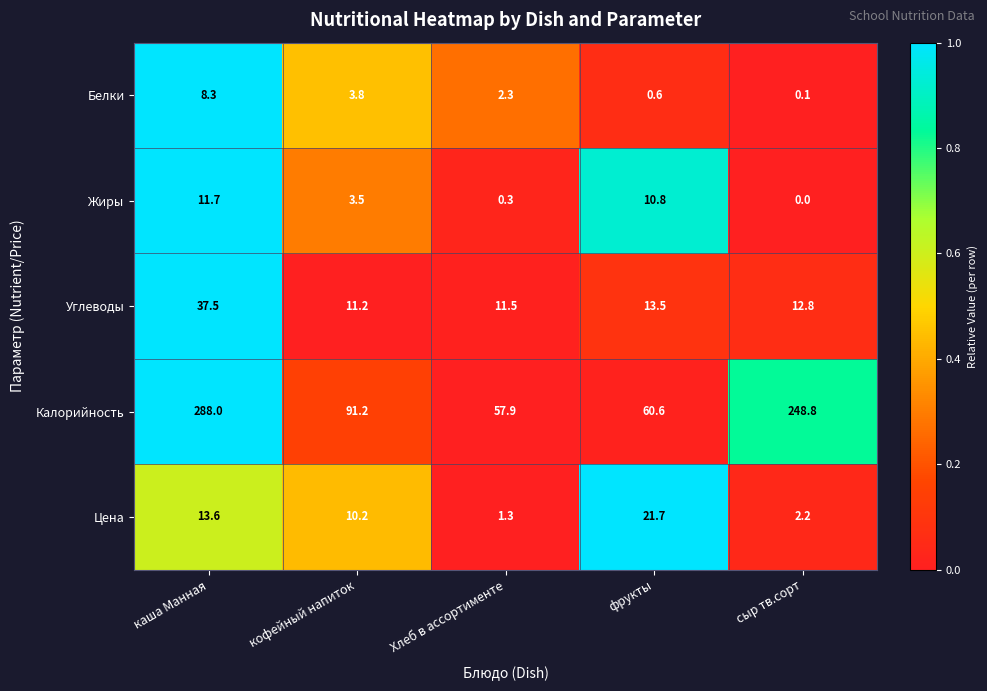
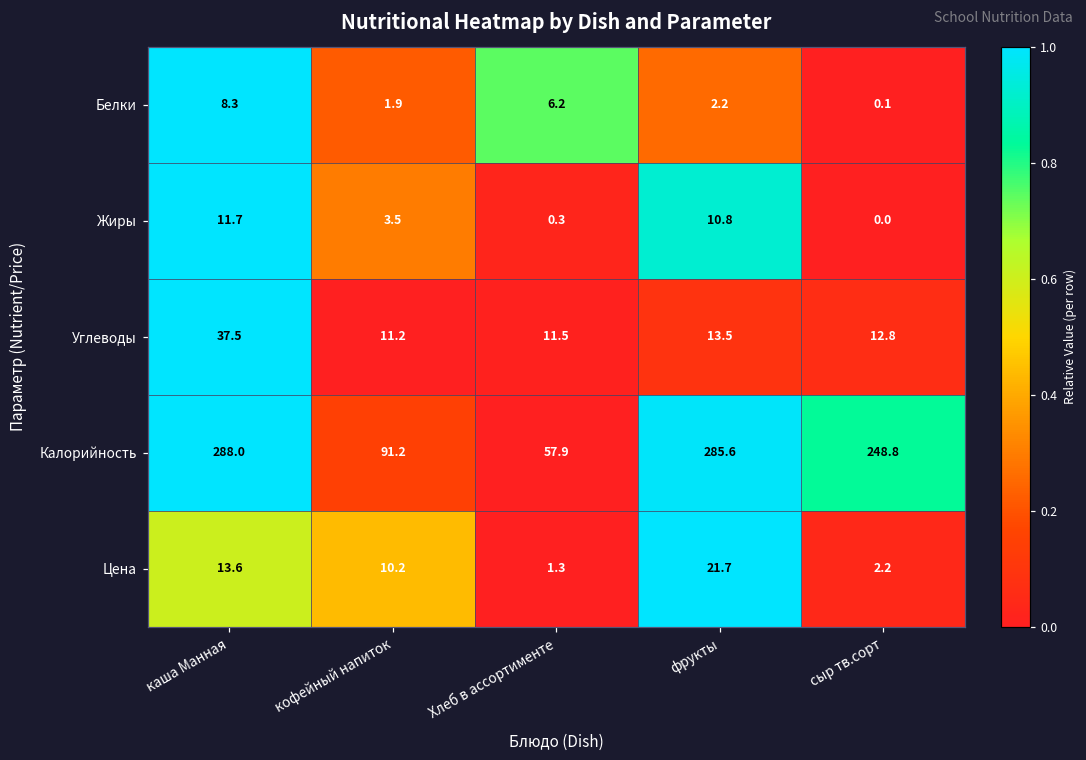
Белки, кофейный напиток: 3.8 -> 1.9
Белки, Хлеб в ассортименте: 2.3 -> 6.2
Белки, фрукты: 0.6 -> 2.2
Калорийность, фрукты: 60.6 -> 285.6
